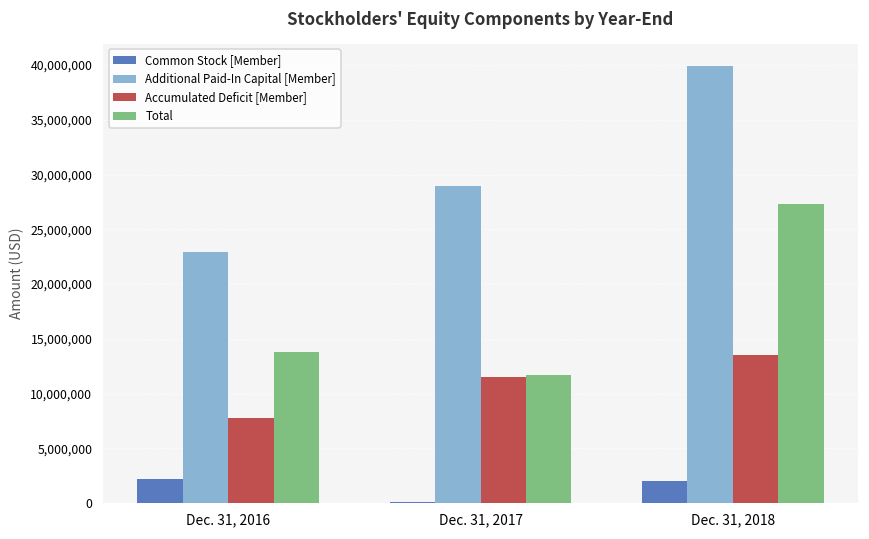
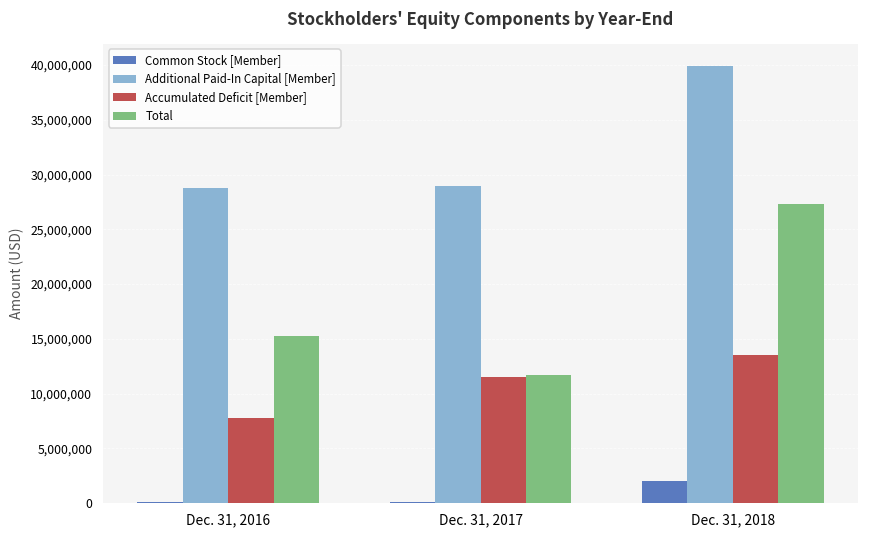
Common Stock [Member], Dec. 31, 2016: 2,000,000 -> 0
Additional Paid-In Capital [Member], Dec. 31, 2016: 23,000,000 -> 29,000,000
Total, Dec. 31, 2016: 14,000,000 -> 15,000,000
